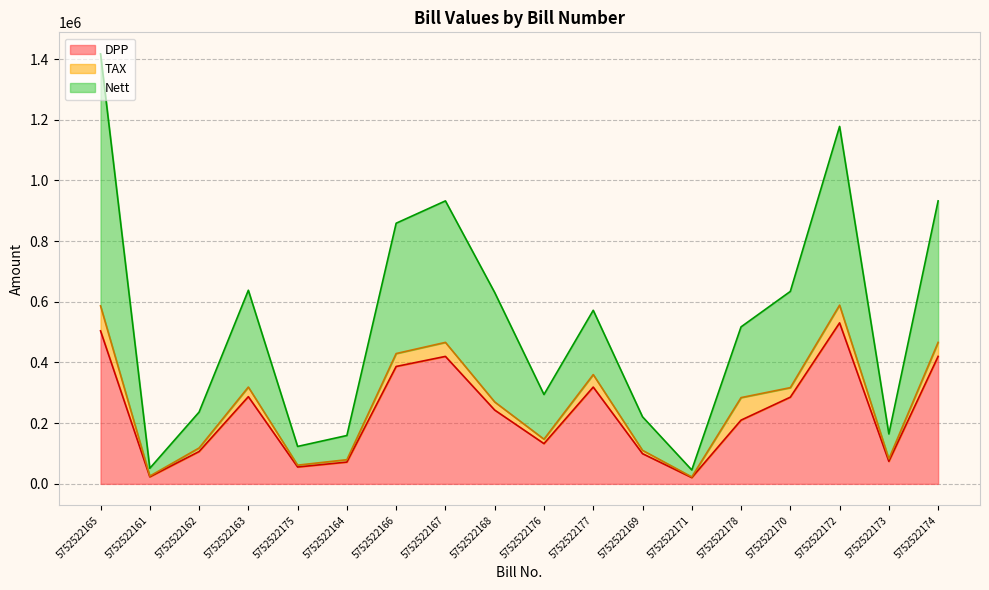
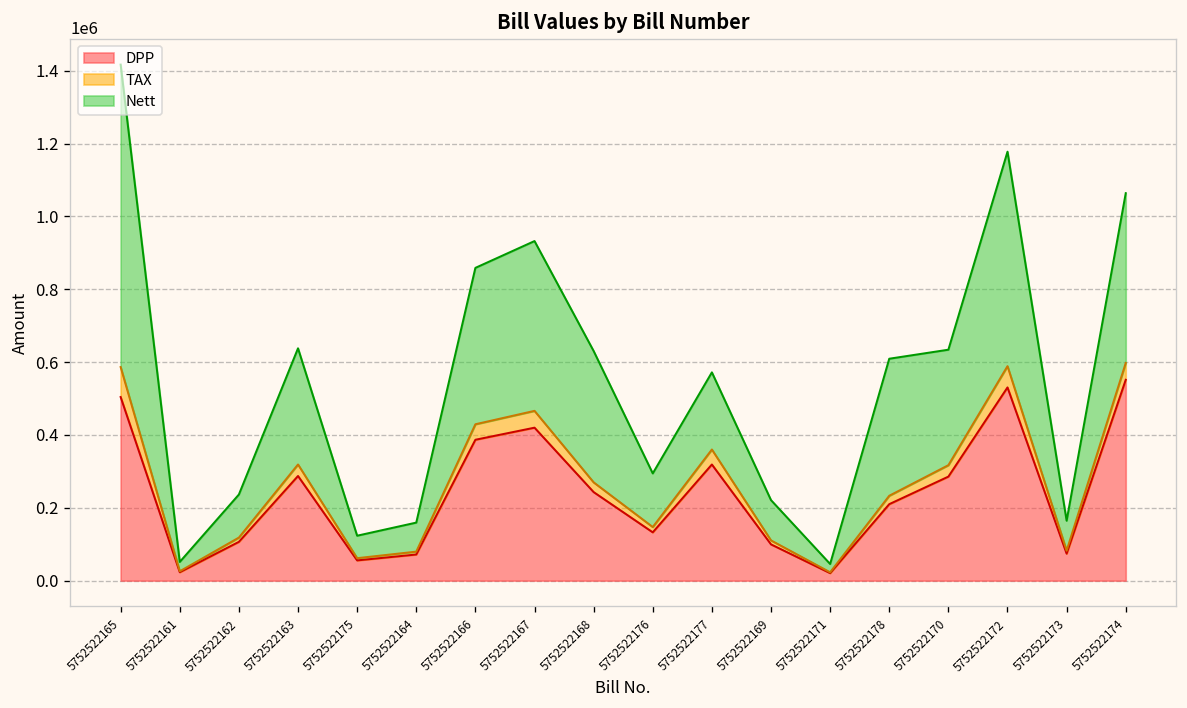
TAX, 5752522178: 70000 -> 20000
Nett, 5752522178: 230000 -> 380000
DPP, 5752522174: 420000 -> 550000
